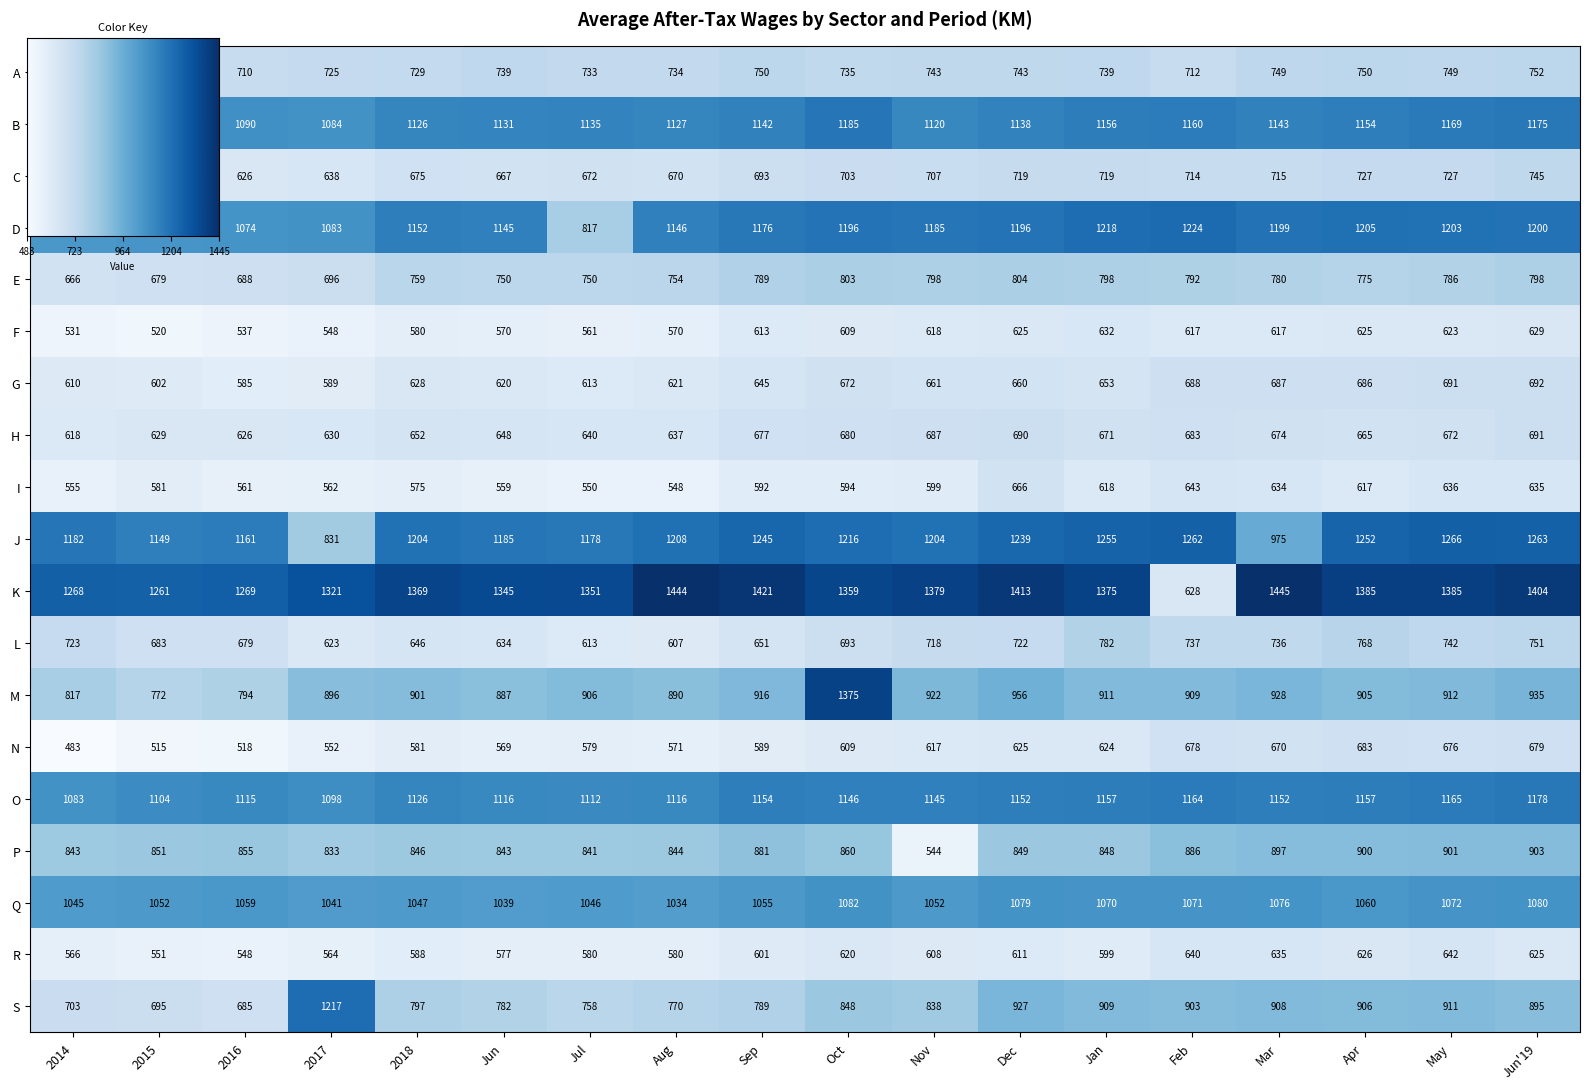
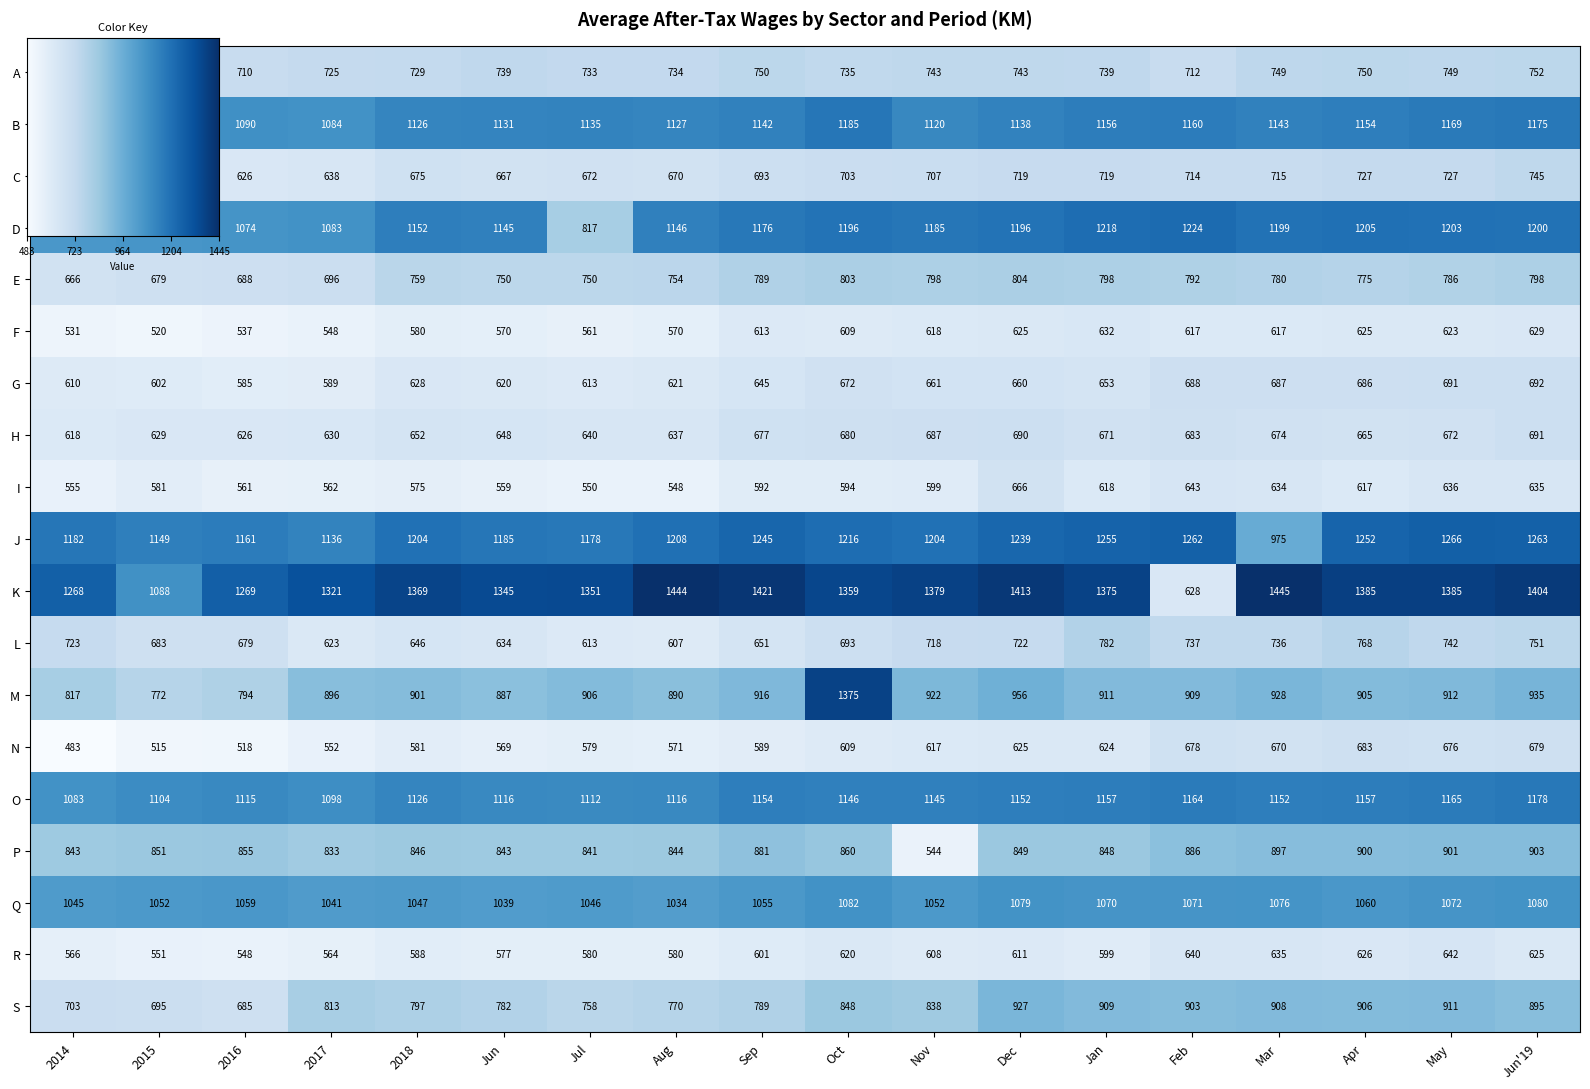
J, 2017: 831 -> 1136
K, 2015: 1261 -> 1088
S, 2017: 1217 -> 813
